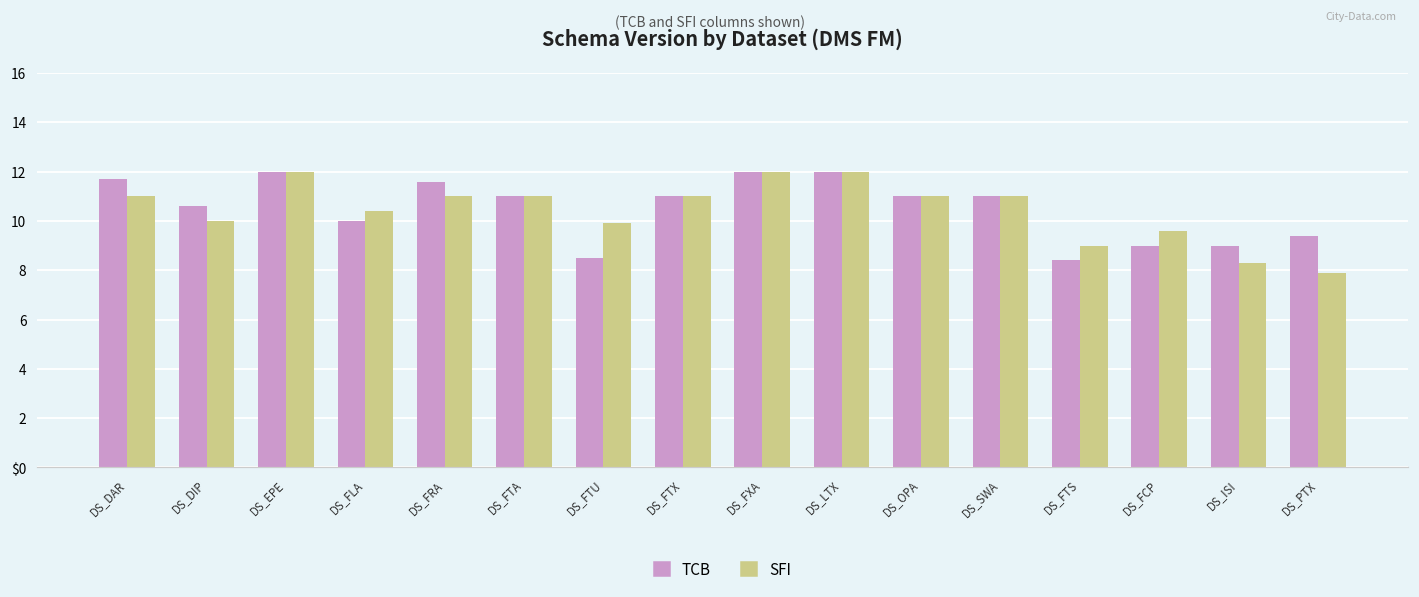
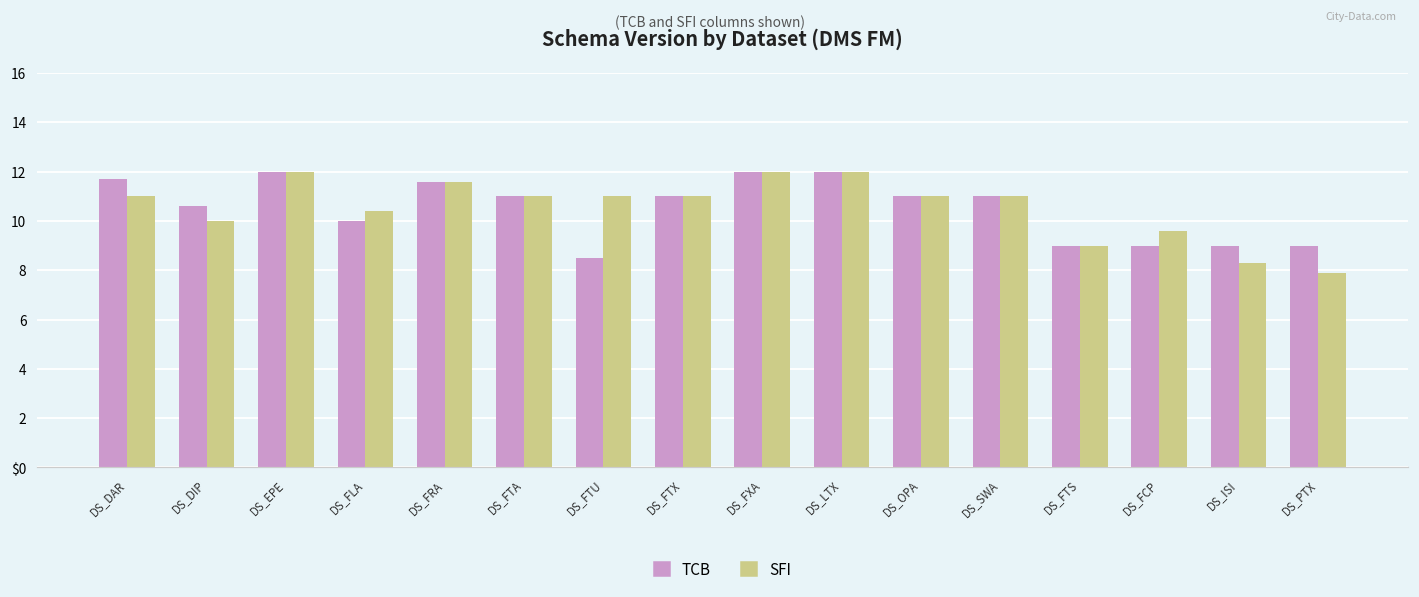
SFI, DS_FRA: 11.0 -> 11.6
SFI, DS_FTU: 9.9 -> 11.0
TCB, DS_FTS: 8.4 -> 9.0
TCB, DS_PTX: 9.4 -> 9.0
